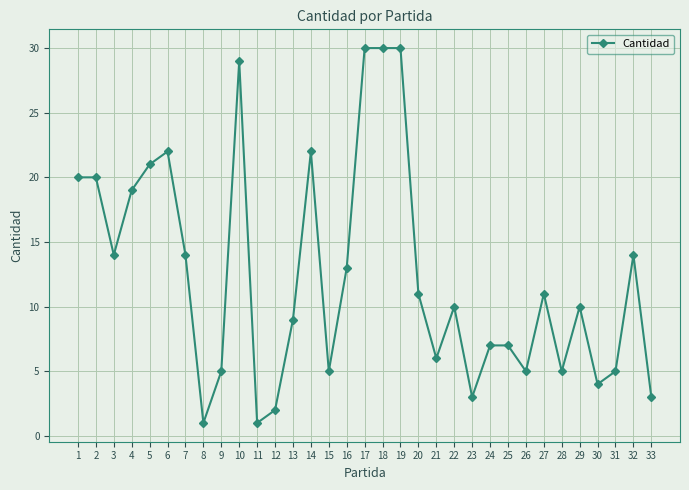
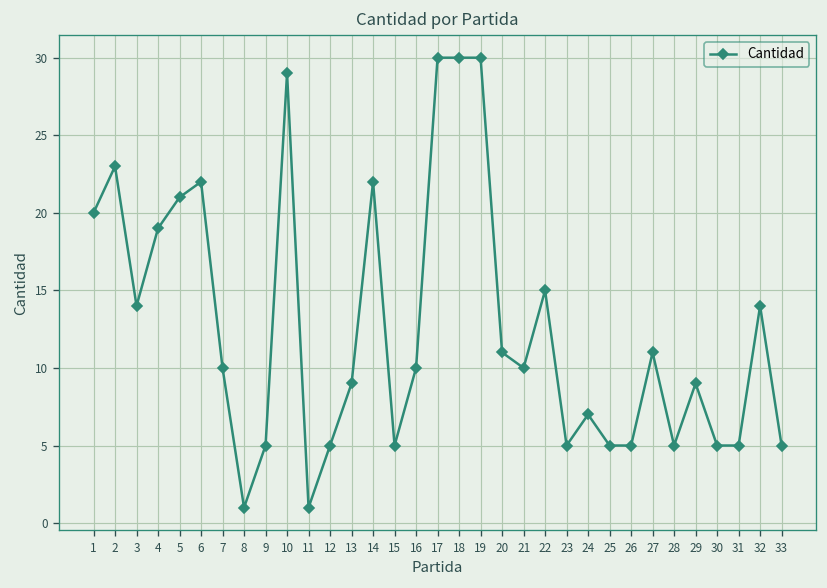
2: 20 -> 23
7: 14 -> 10
12: 2 -> 5
16: 13 -> 10
21: 6 -> 10
22: 10 -> 15
23: 3 -> 5
25: 7 -> 5
29: 10 -> 9
30: 4 -> 5
33: 3 -> 5
